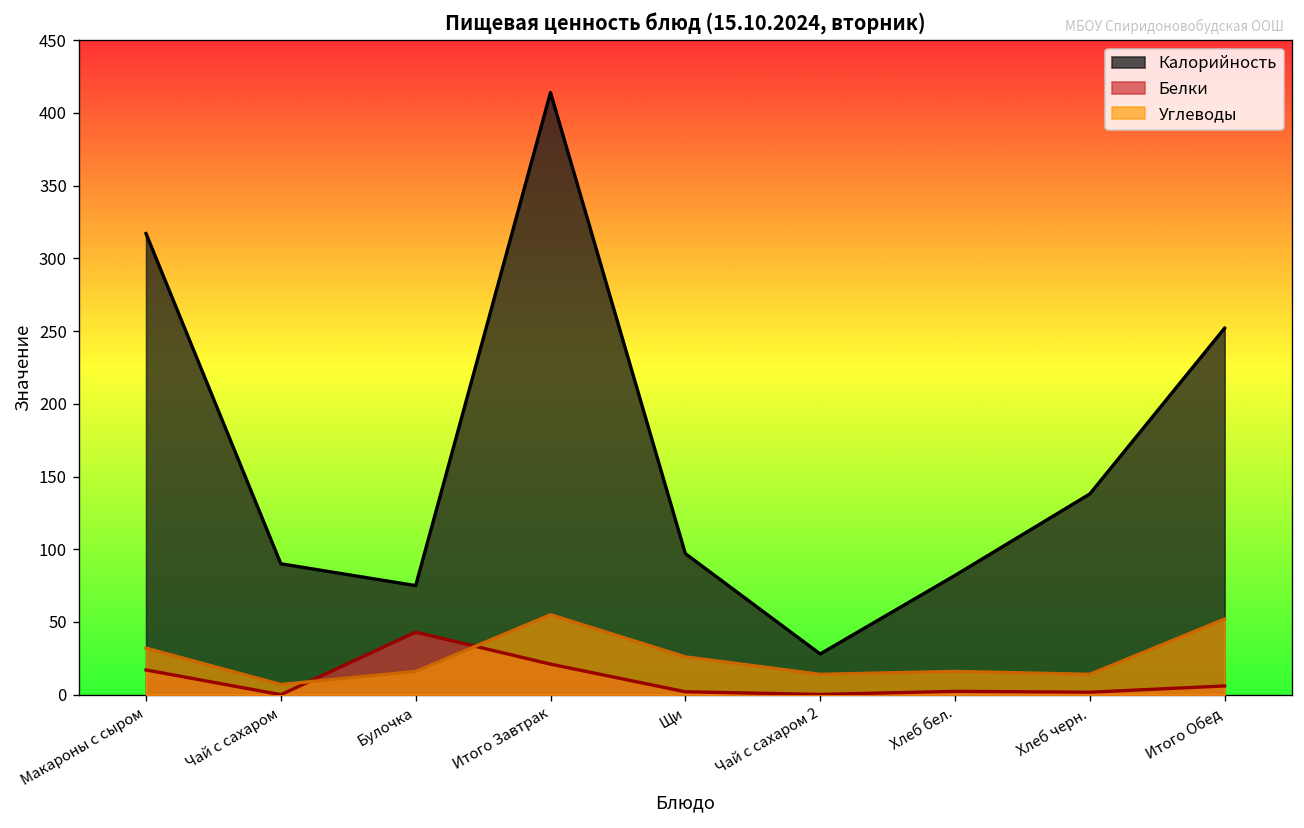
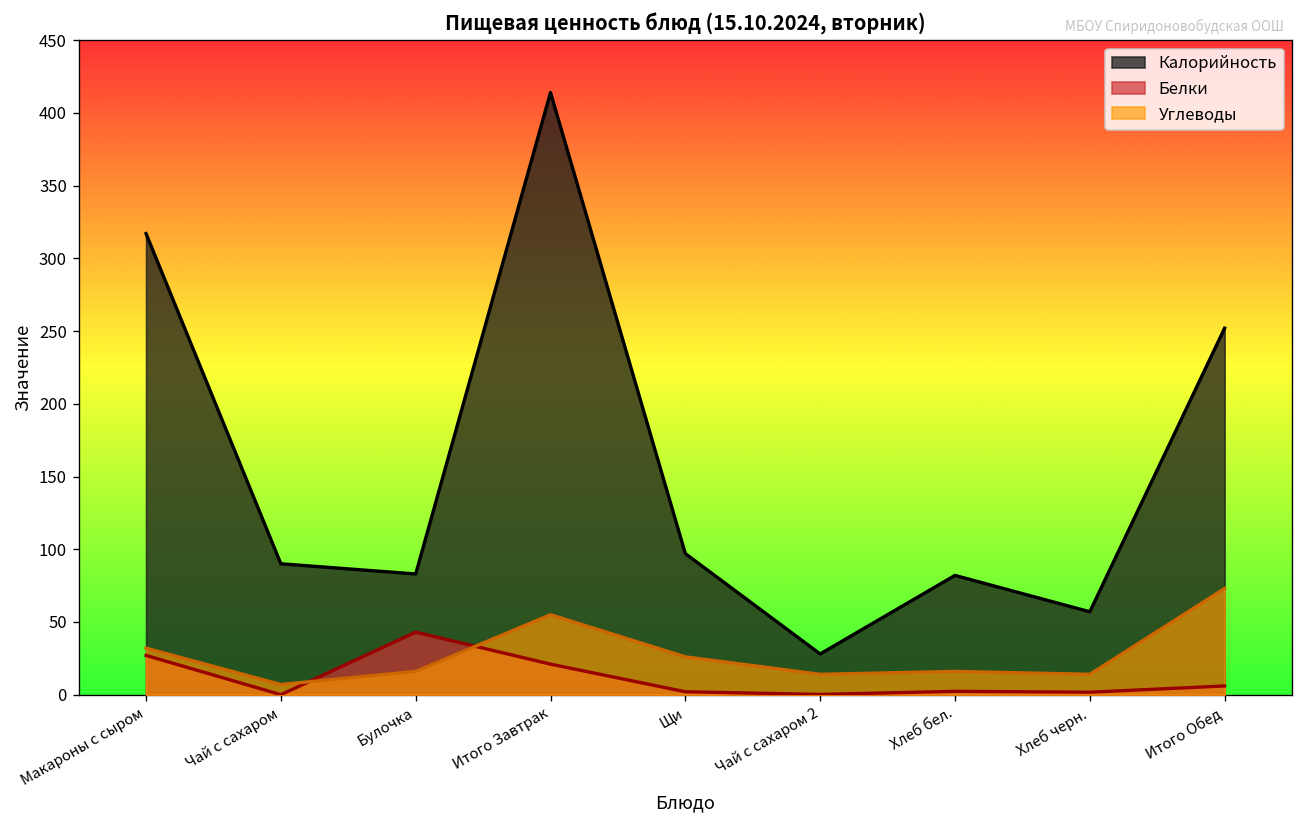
Белки, Макароны с сыром: 17 -> 27
Калорийность, Булочка: 75 -> 83
Калорийность, Хлеб черн.: 138 -> 57
Углеводы, Итого Обед: 52 -> 73
